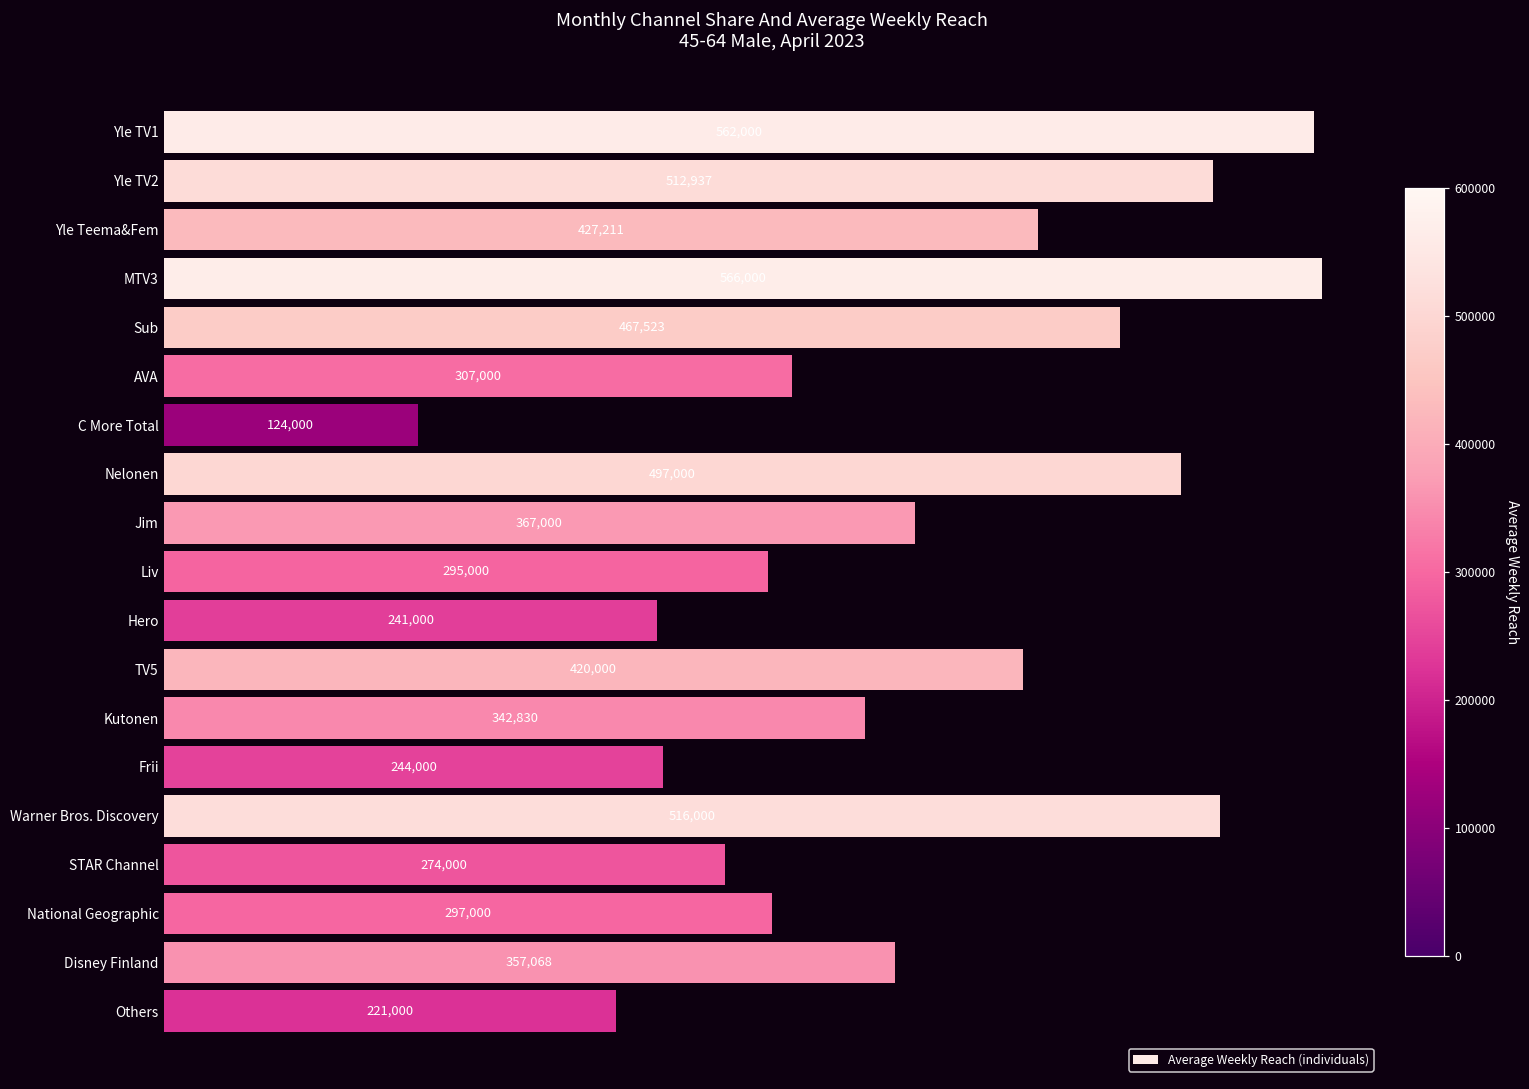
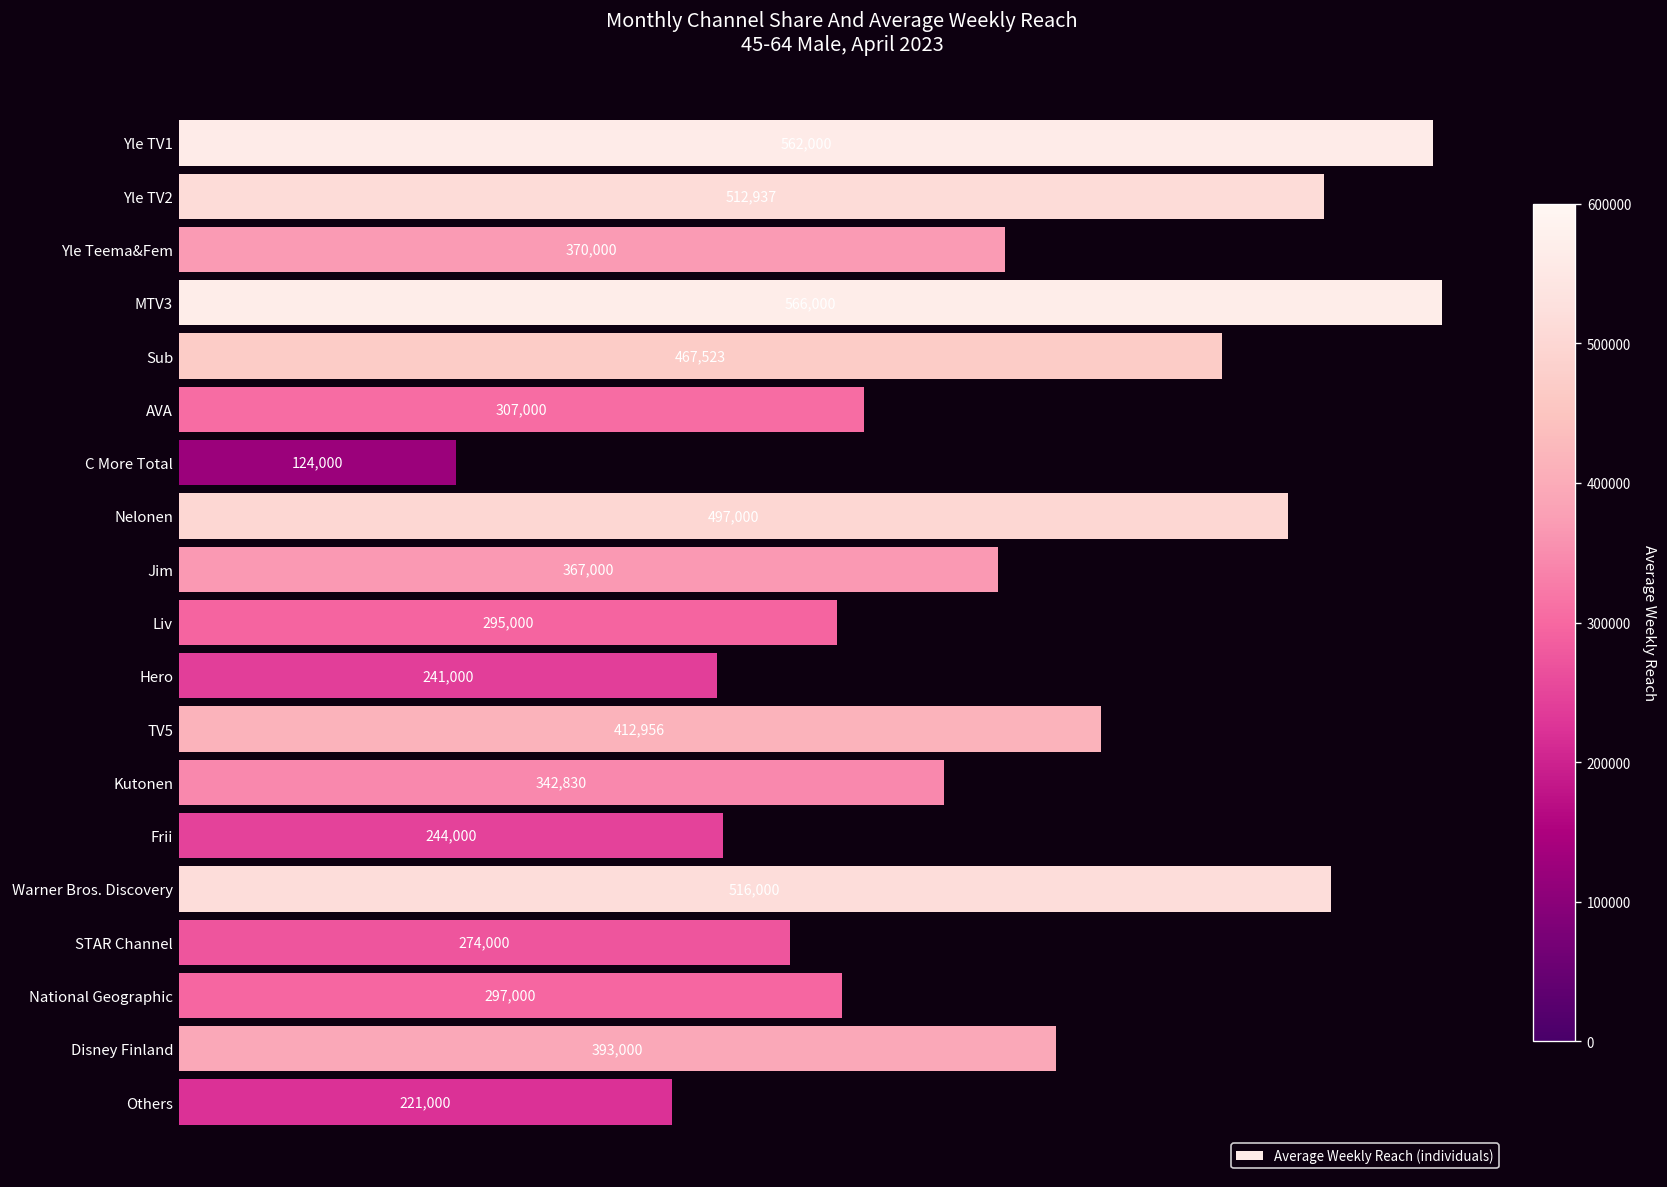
Yle Teema&Fem: 427,211 -> 370,000
TV5: 420,000 -> 412,956
Disney Finland: 357,068 -> 393,000
